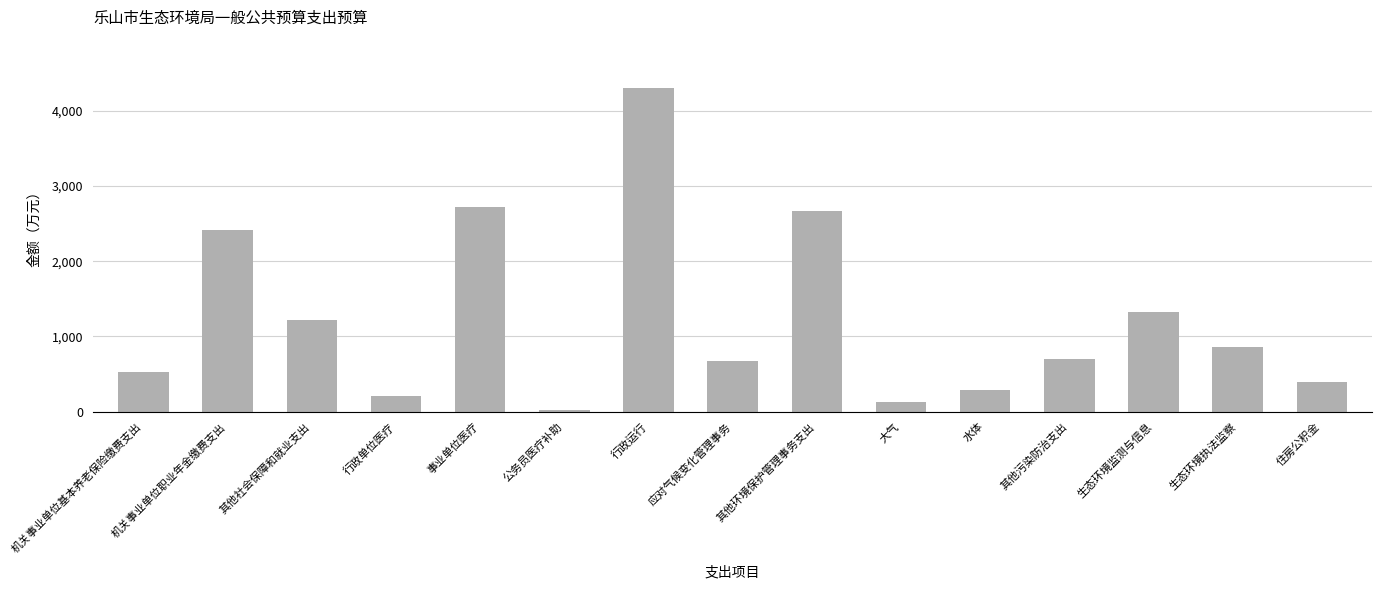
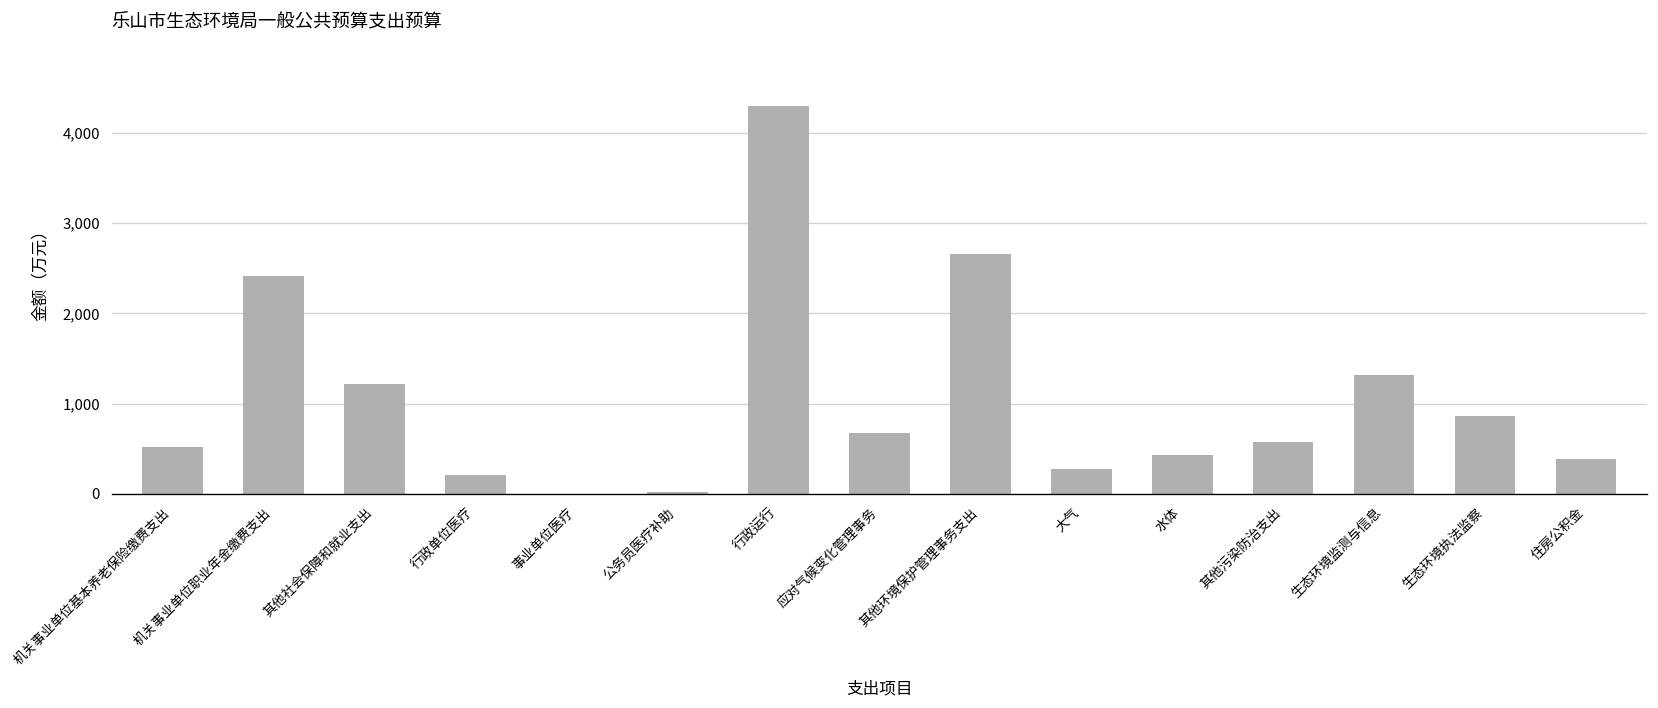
事业单位医疗: 2,700 -> 0
大气: 100 -> 300
水体: 300 -> 400
其他污染防治支出: 700 -> 600
